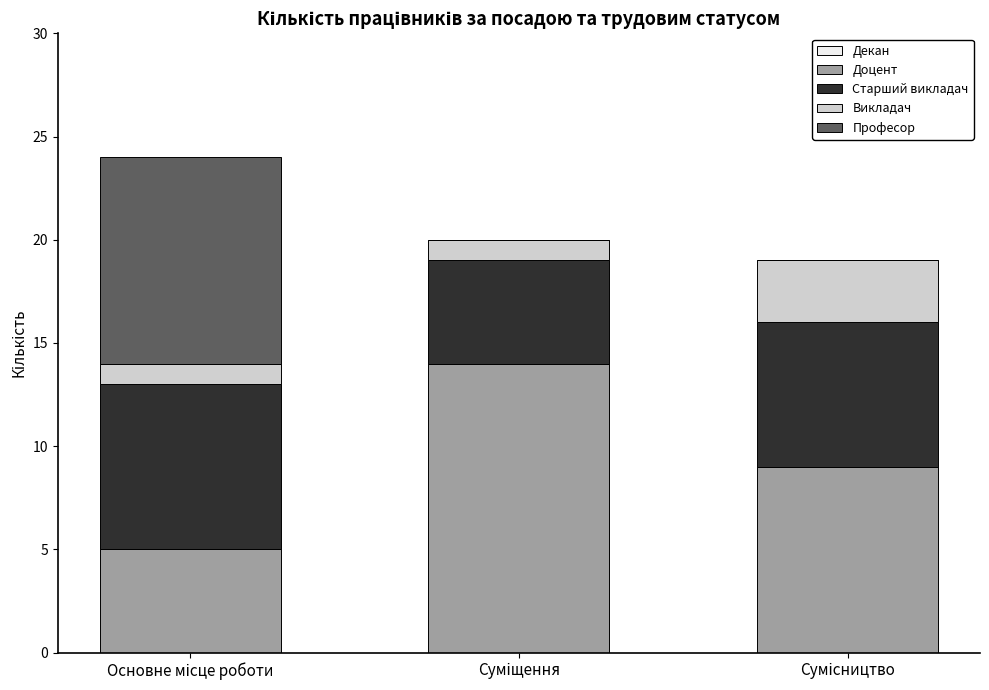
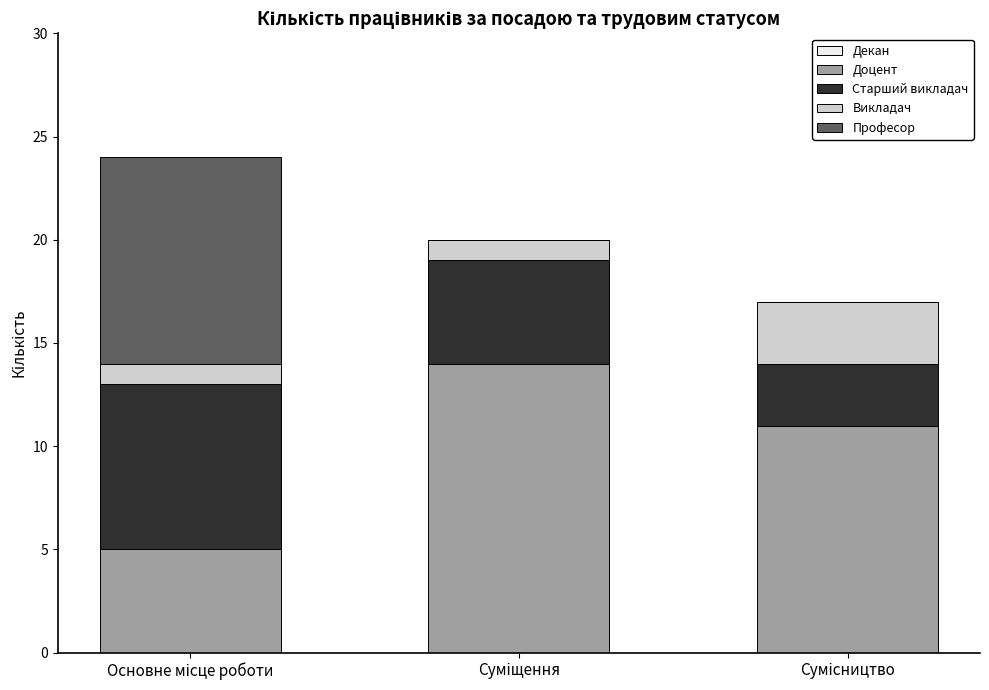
Доцент, Сумісництво: 9 -> 11
Старший викладач, Сумісництво: 7 -> 3
